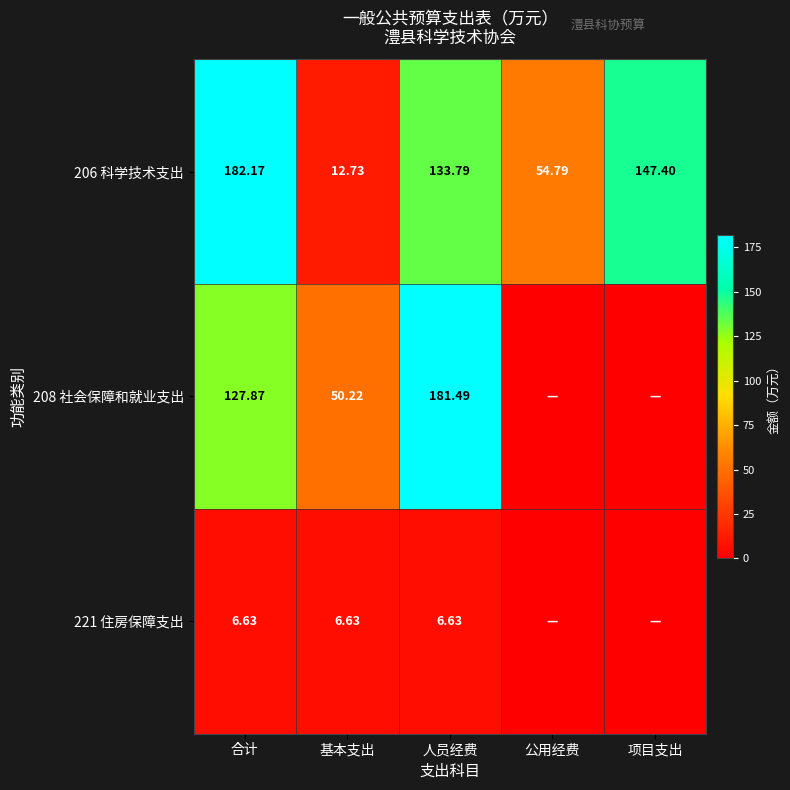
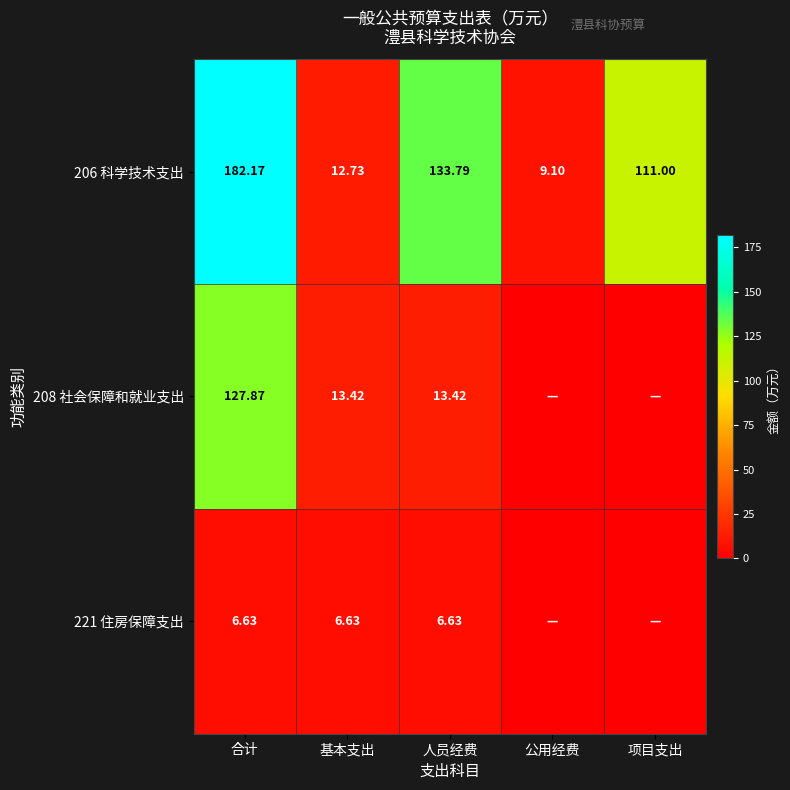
206 科学技术支出, 公用经费: 54.79 -> 9.10
206 科学技术支出, 项目支出: 147.40 -> 111.00
208 社会保障和就业支出, 基本支出: 50.22 -> 13.42
208 社会保障和就业支出, 人员经费: 181.49 -> 13.42
